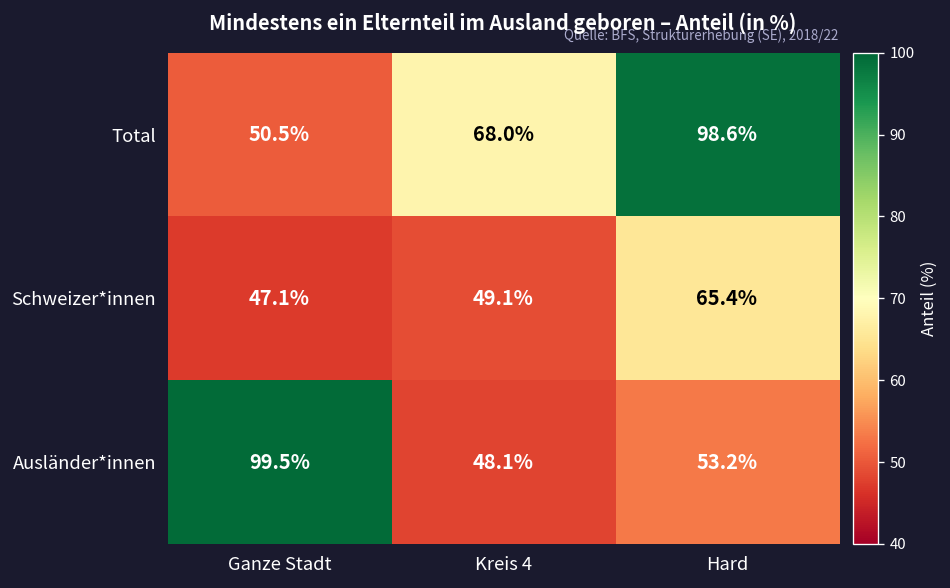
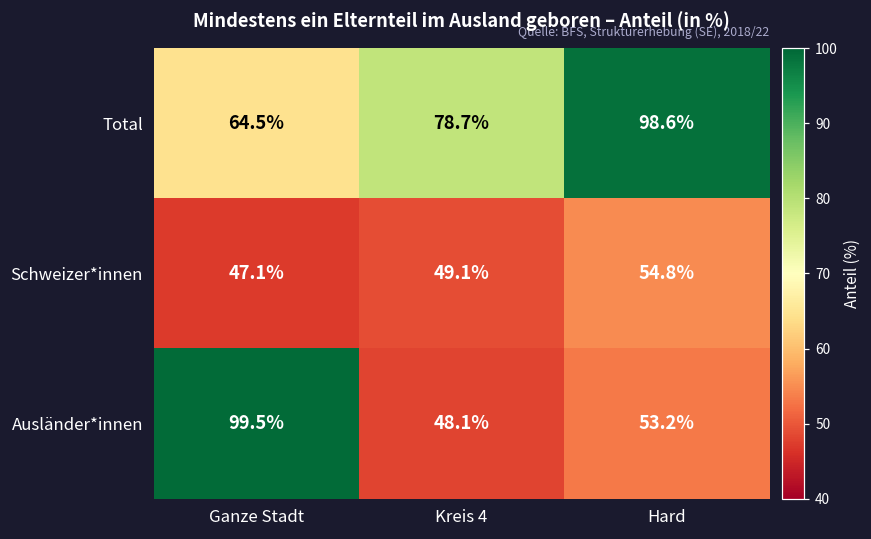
Total, Ganze Stadt: 50.5% -> 64.5%
Total, Kreis 4: 68.0% -> 78.7%
Schweizer*innen, Hard: 65.4% -> 54.8%
